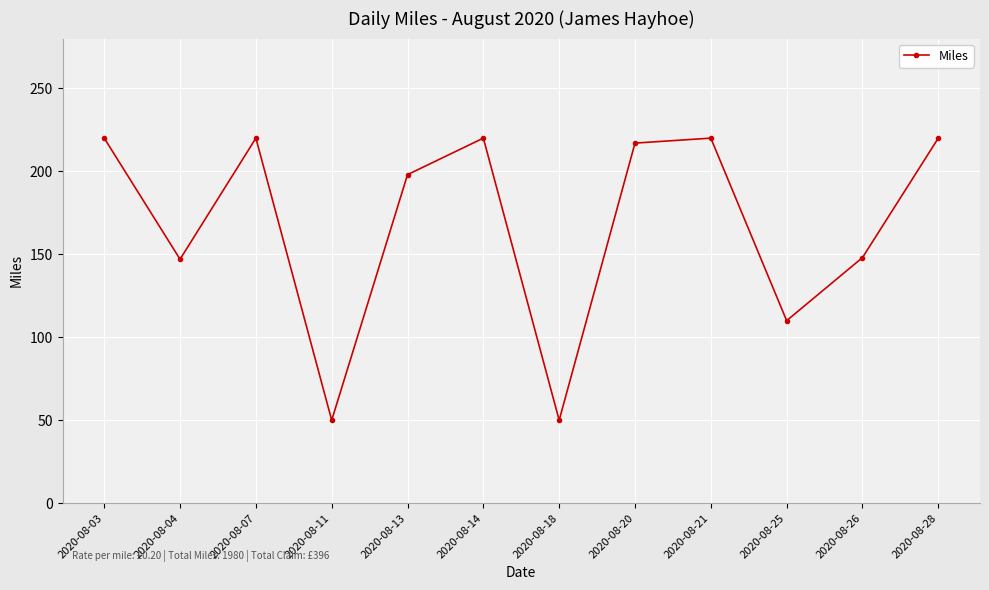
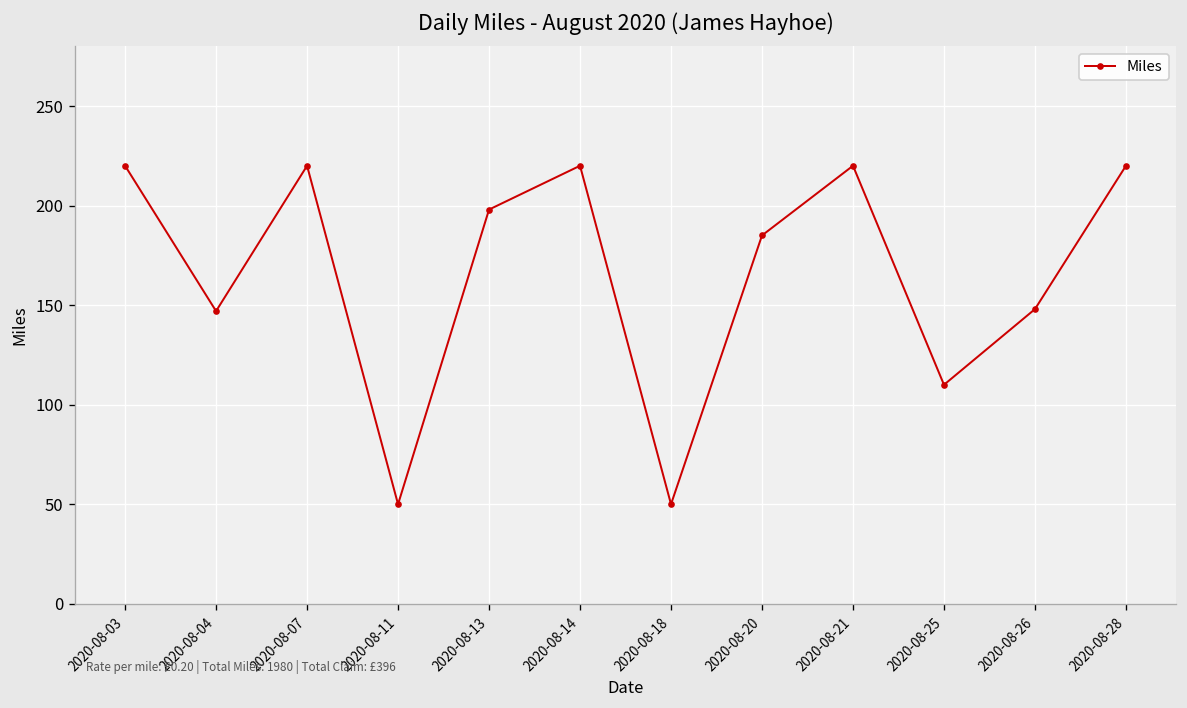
2020-08-20: 217 -> 185
